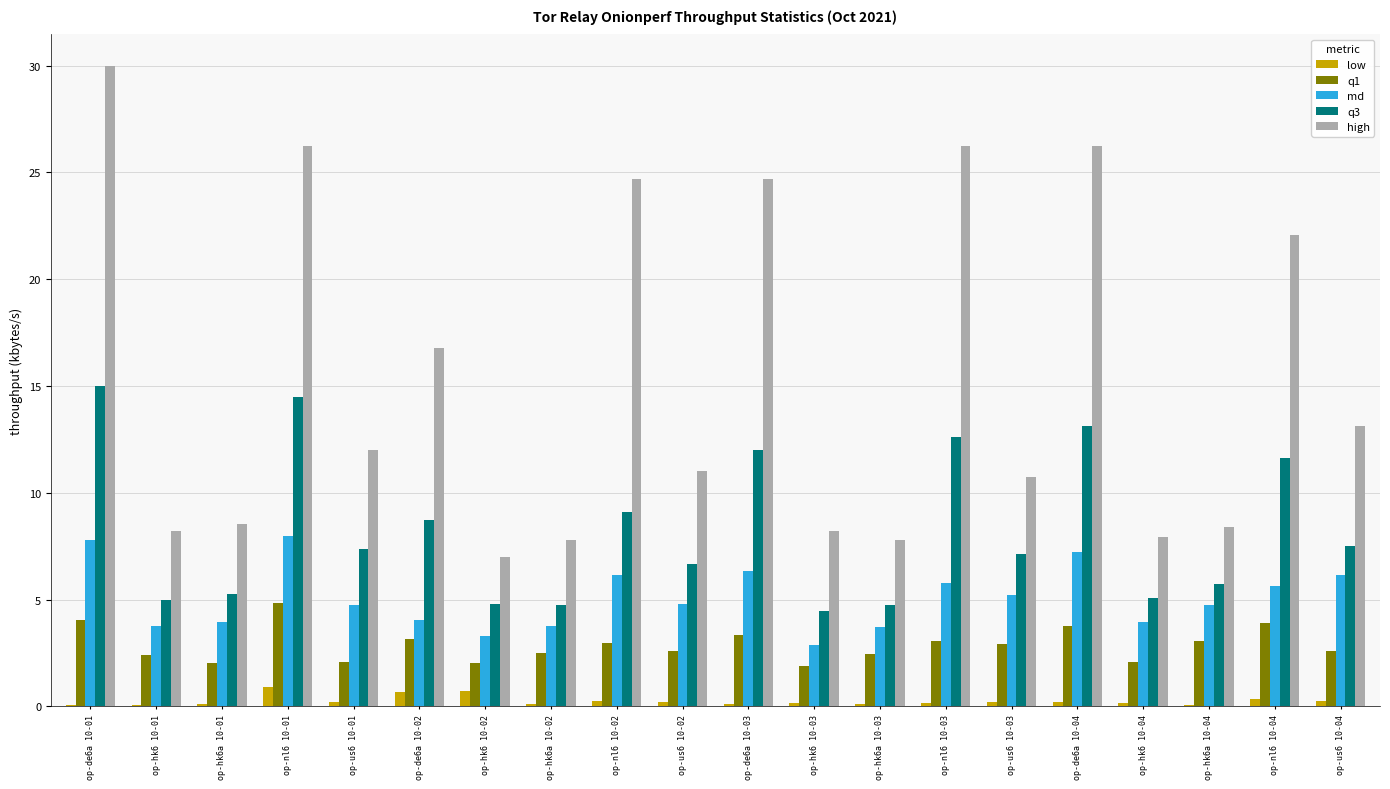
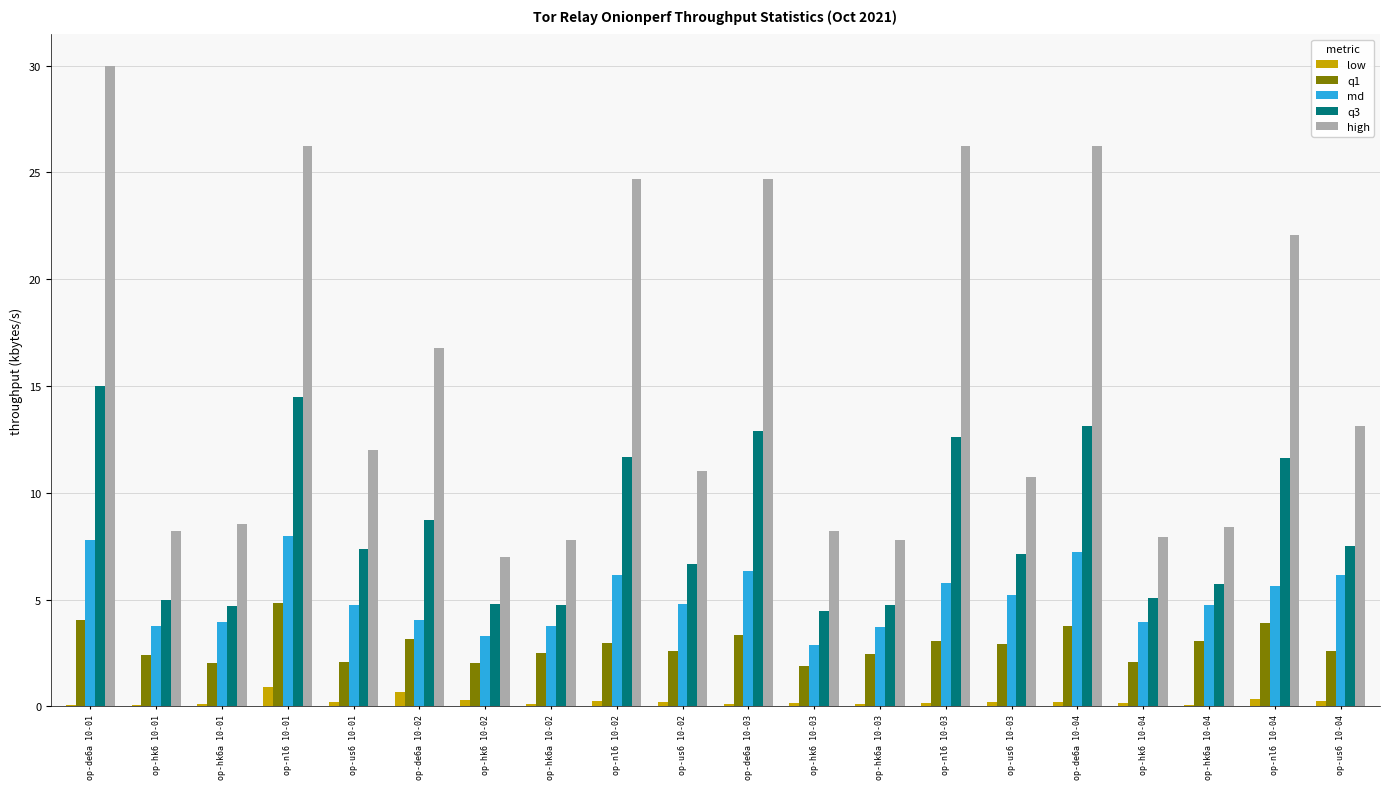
q3, op-hk6a 10-01: 5.2 -> 4.7
low, op-hk6 10-02: 0.7 -> 0.3
q3, op-nl6 10-02: 9.1 -> 11.7
q3, op-de6a 10-03: 12.0 -> 12.9
